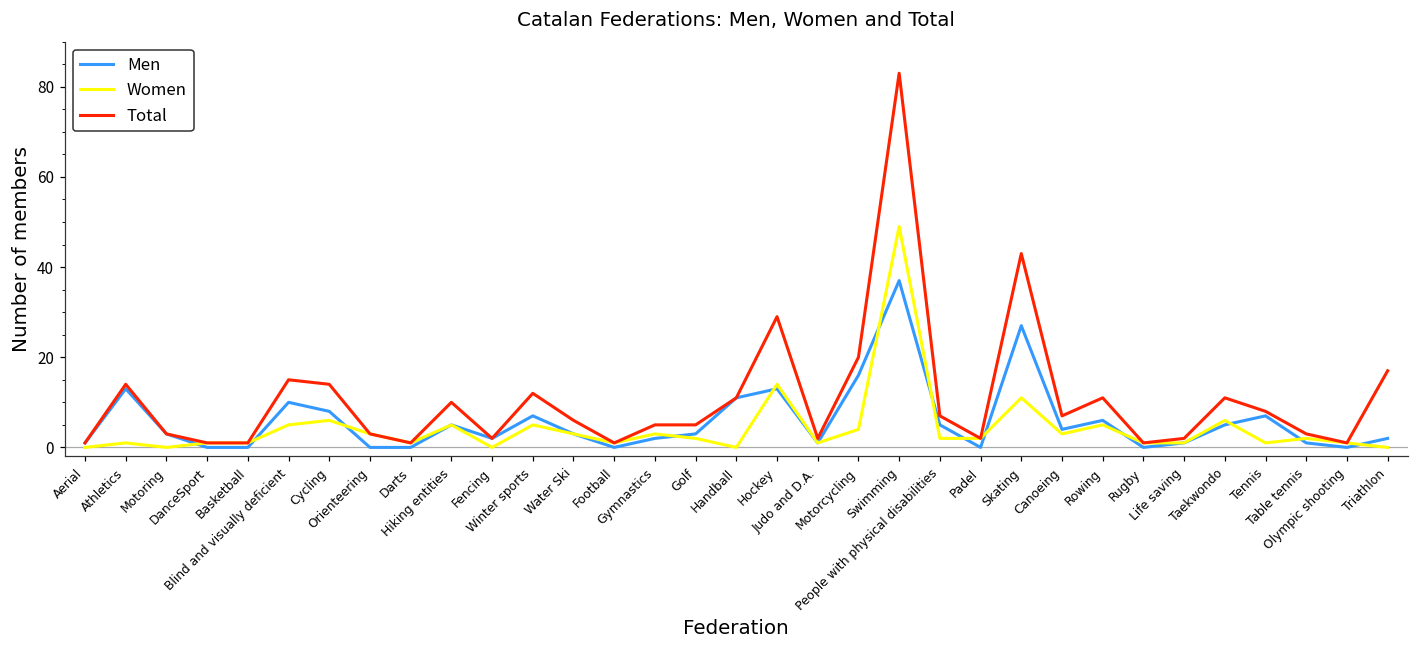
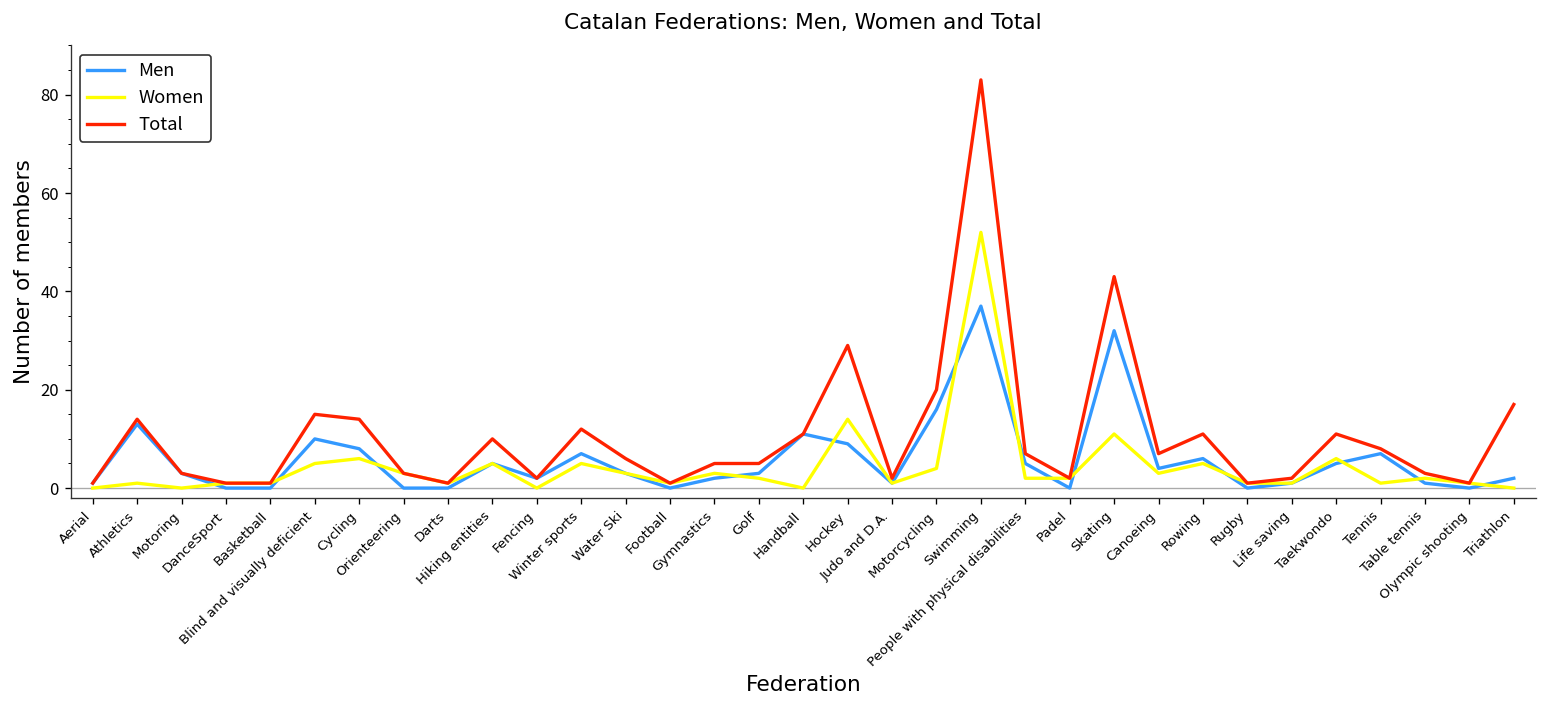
Men, Hockey: 13 -> 9
Women, Swimming: 49 -> 52
Men, Skating: 27 -> 32
